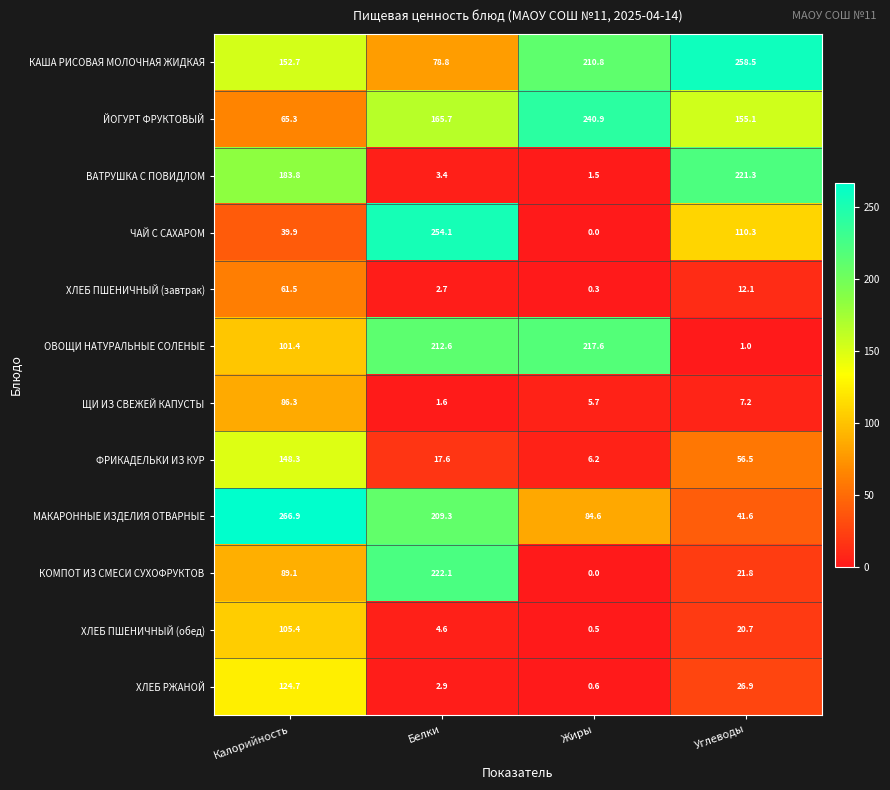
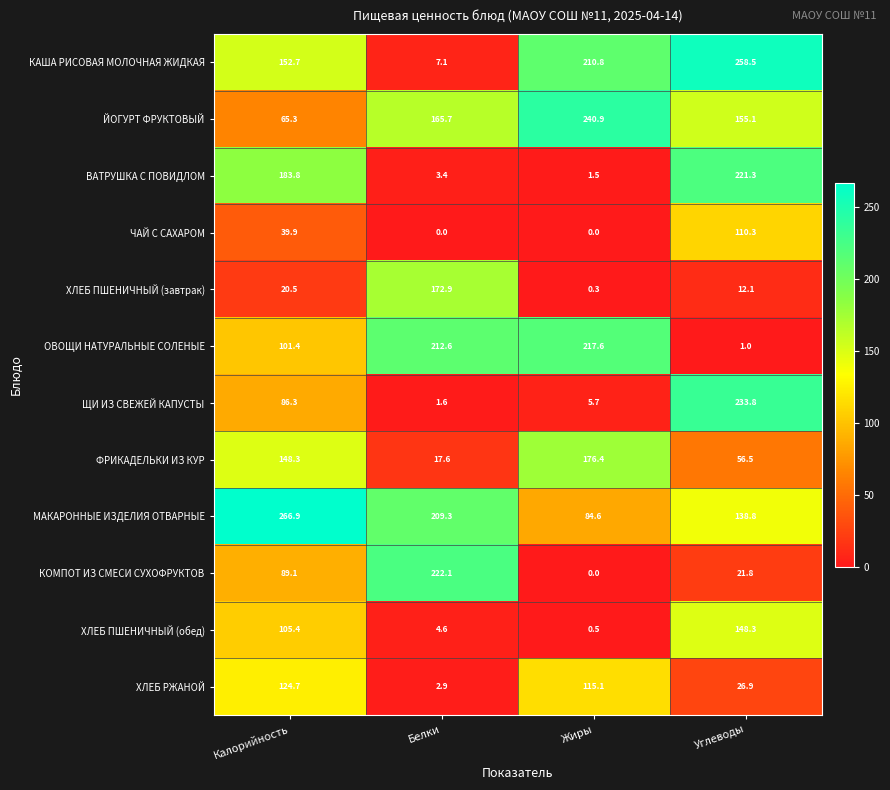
КАША РИСОВАЯ МОЛОЧНАЯ ЖИДКАЯ, Белки: 78.8 -> 7.1
ЧАЙ С САХАРОМ, Белки: 254.1 -> 0.0
ХЛЕБ ПШЕНИЧНЫЙ (завтрак), Калорийность: 61.5 -> 20.5
ХЛЕБ ПШЕНИЧНЫЙ (завтрак), Белки: 2.7 -> 172.9
ЩИ ИЗ СВЕЖЕЙ КАПУСТЫ, Углеводы: 7.2 -> 233.8
ФРИКАДЕЛЬКИ ИЗ КУР, Жиры: 6.2 -> 176.4
МАКАРОННЫЕ ИЗДЕЛИЯ ОТВАРНЫЕ, Углеводы: 41.6 -> 138.8
ХЛЕБ ПШЕНИЧНЫЙ (обед), Углеводы: 20.7 -> 148.3
ХЛЕБ РЖАНОЙ, Жиры: 0.6 -> 115.1
